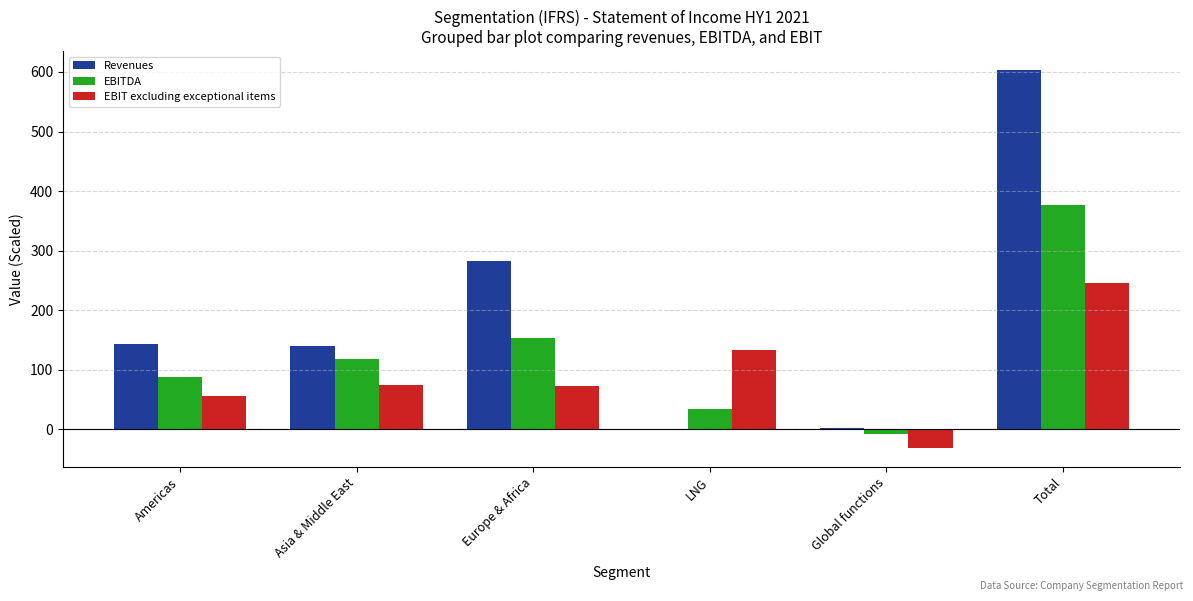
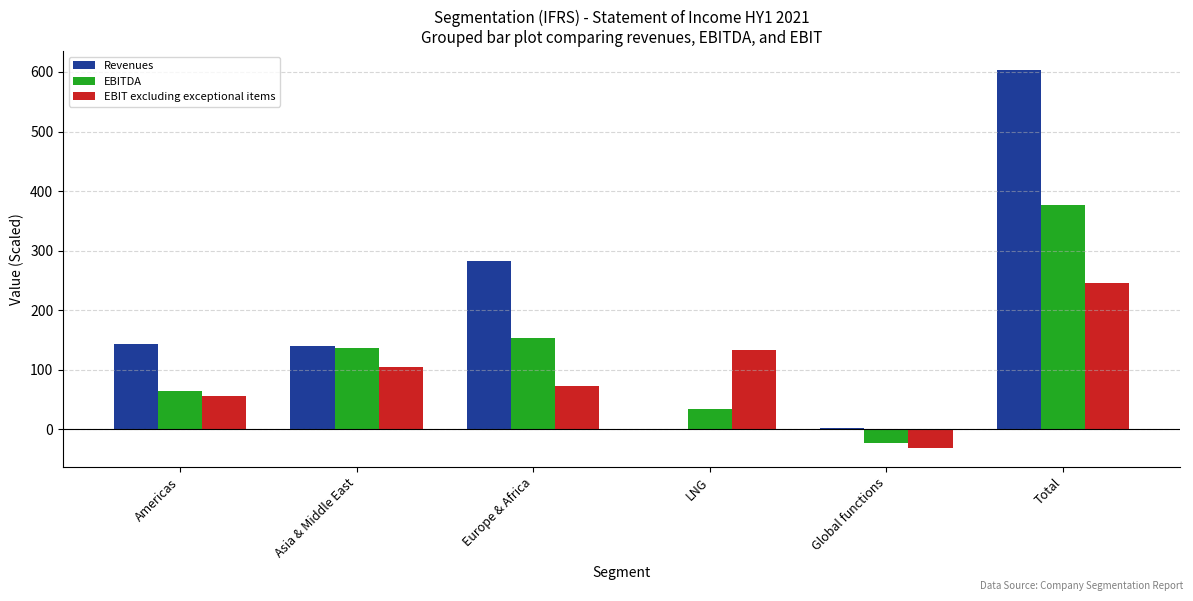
EBITDA, Americas: 90 -> 60
EBITDA, Asia & Middle East: 120 -> 140
EBIT excluding exceptional items, Asia & Middle East: 70 -> 100
EBITDA, Global functions: -10 -> -20
